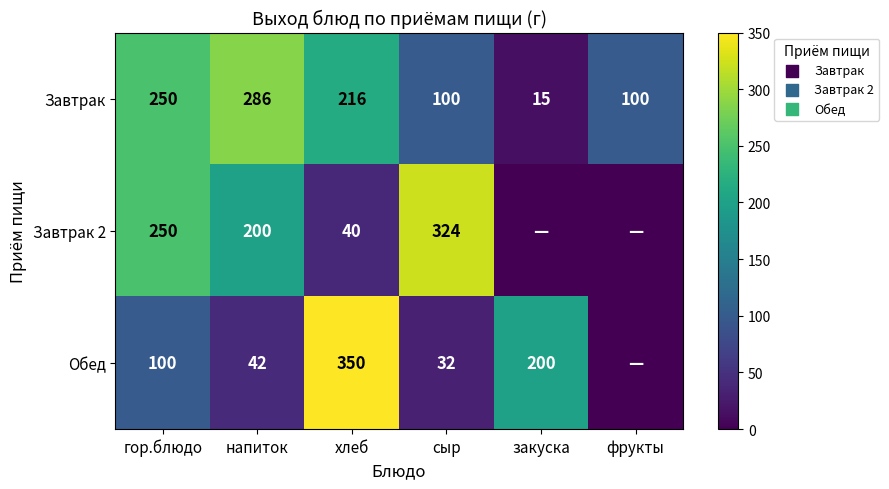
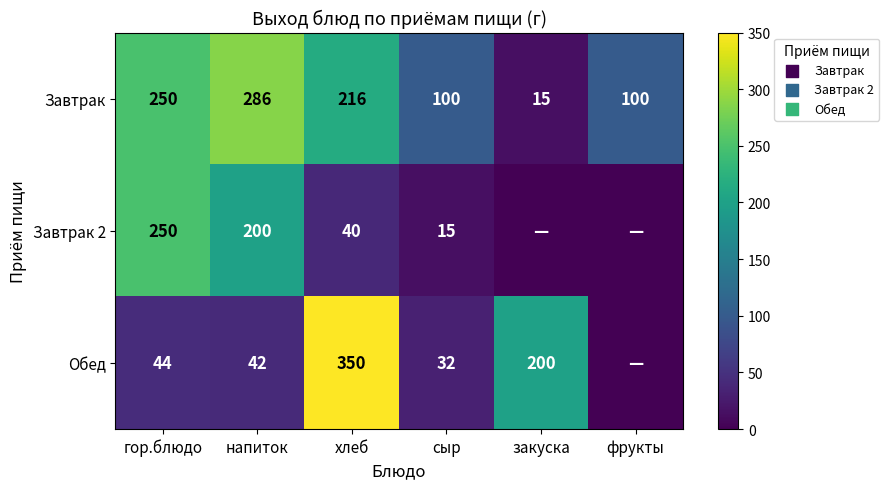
Завтрак 2, сыр: 324 -> 15
Обед, гор.блюдо: 100 -> 44
